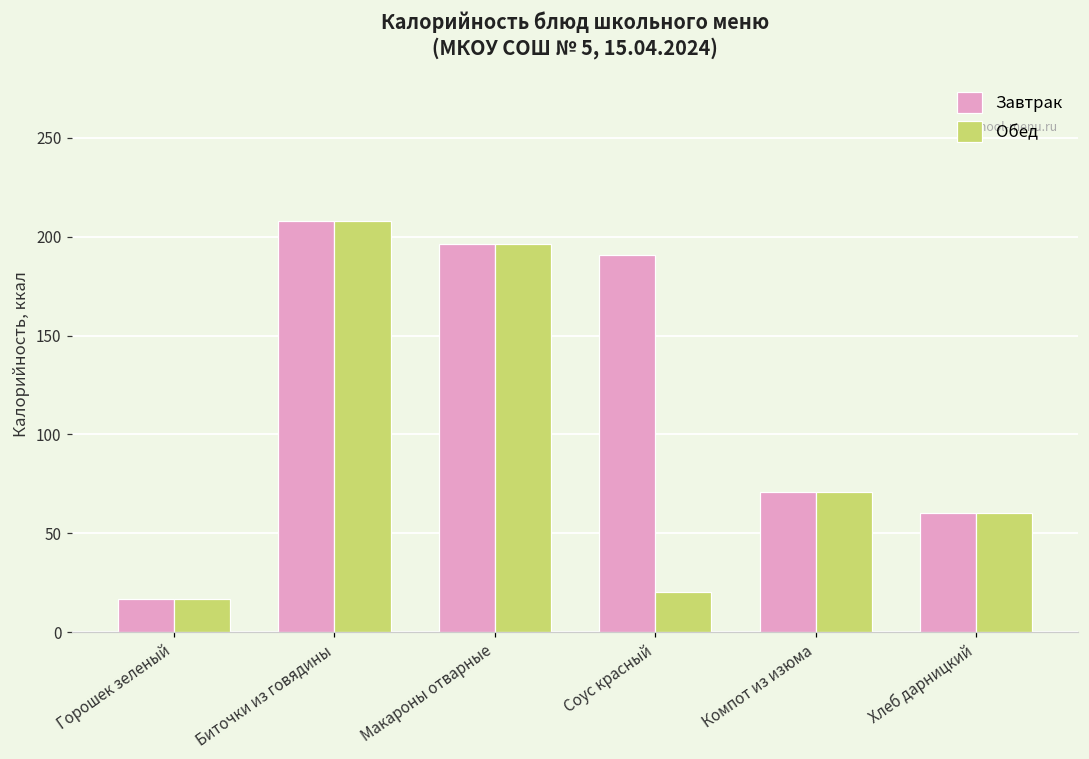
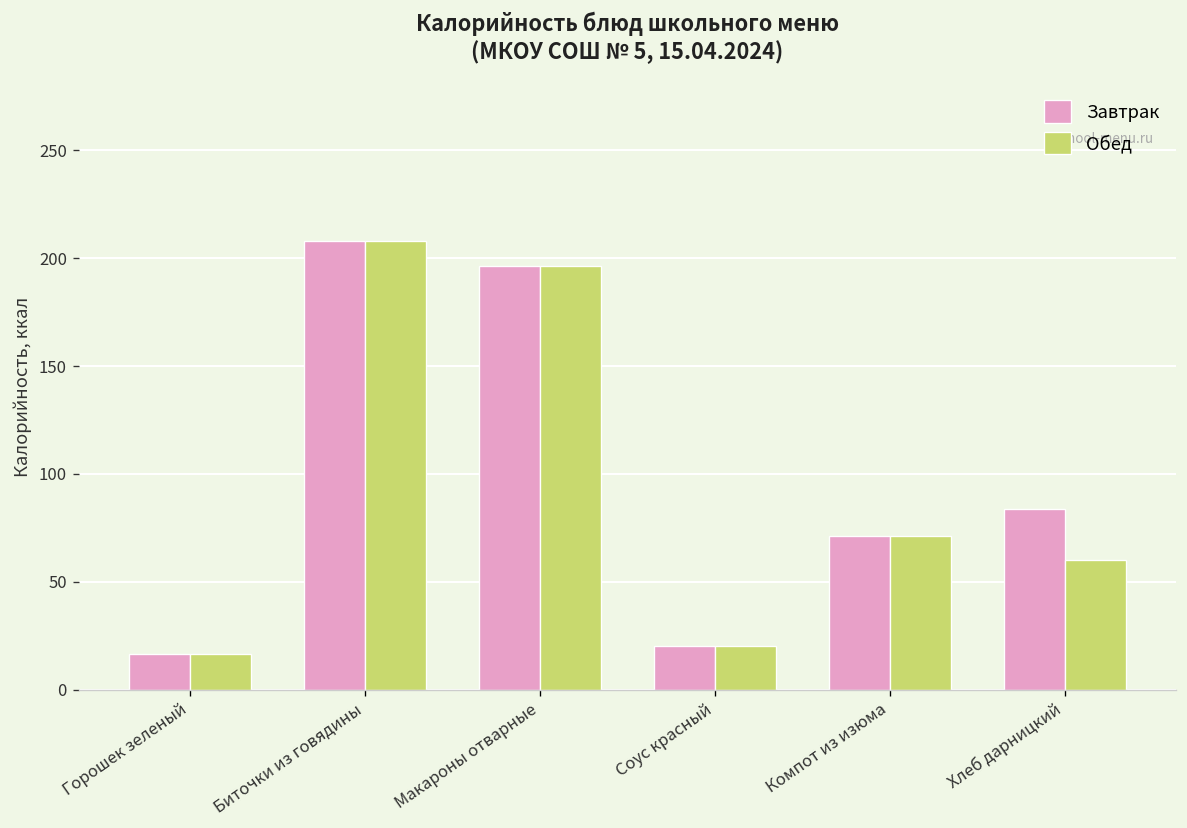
Завтрак, Соус красный: 191 -> 20
Завтрак, Хлеб дарницкий: 60 -> 84
